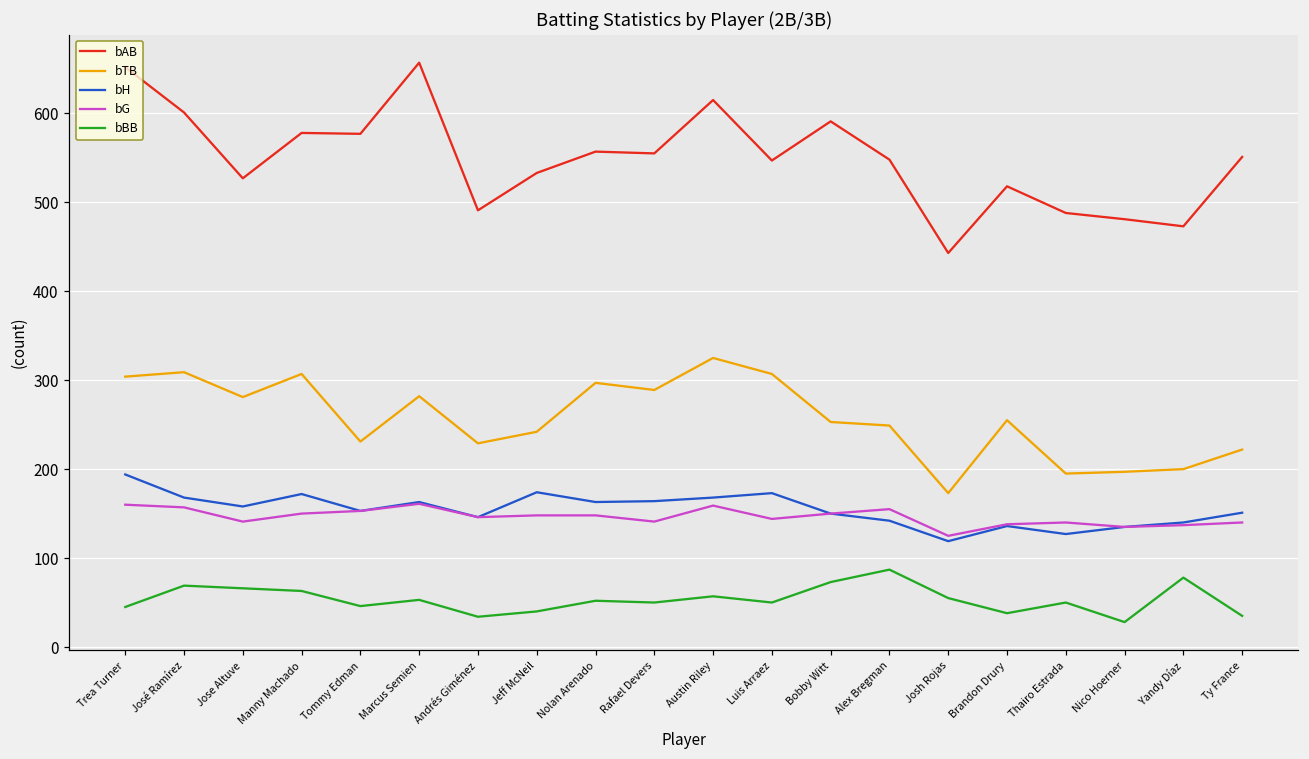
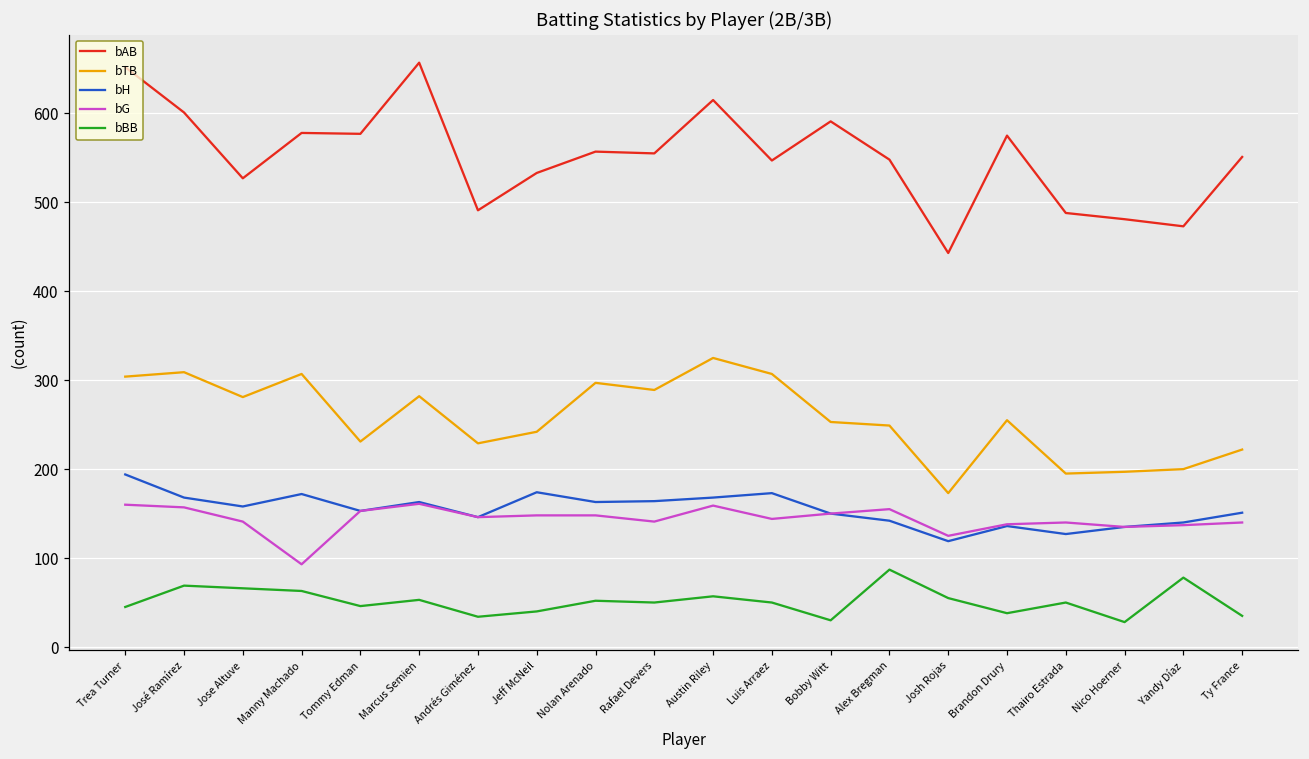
bG, Manny Machado: 150 -> 90
bBB, Bobby Witt: 70 -> 30
bAB, Brandon Drury: 520 -> 580
